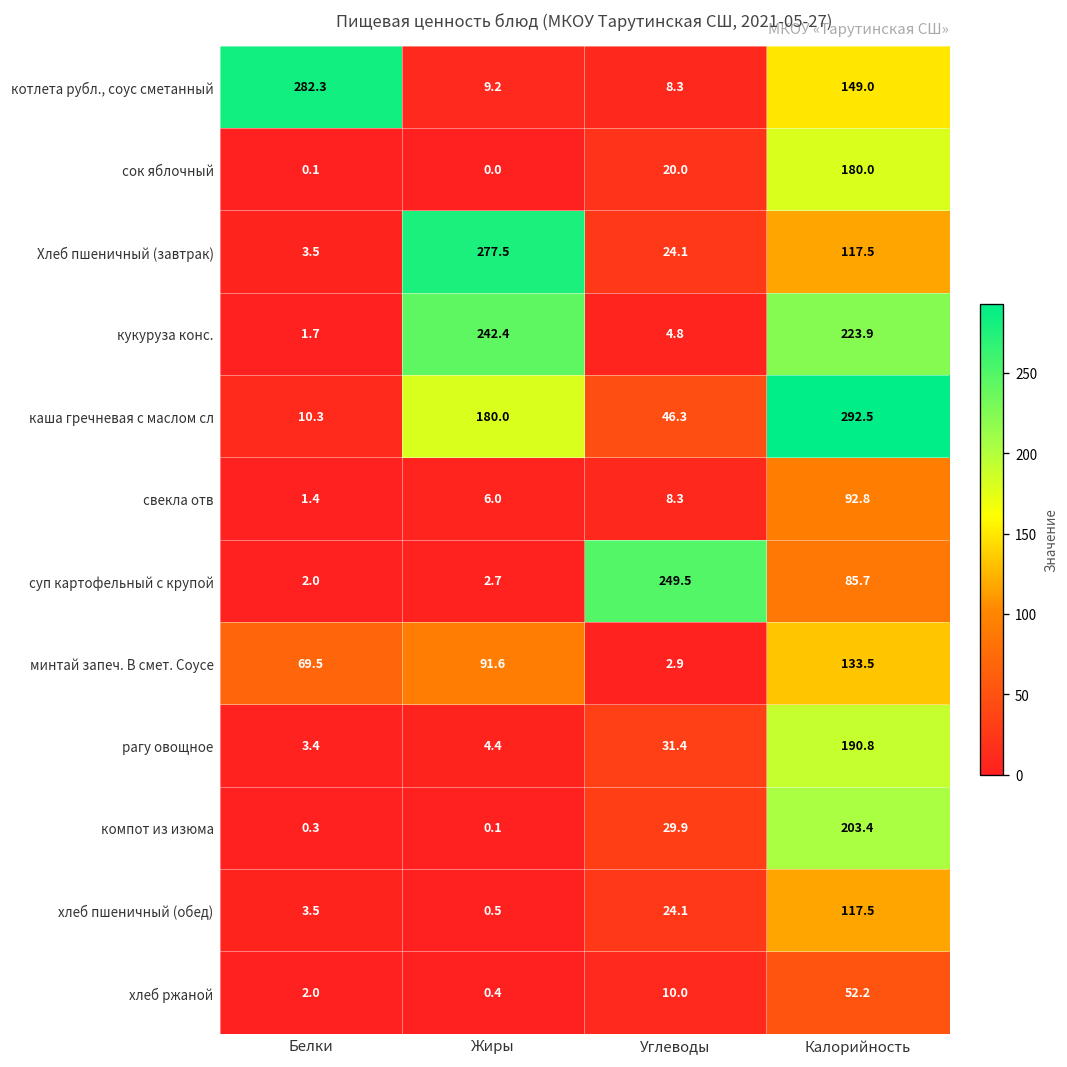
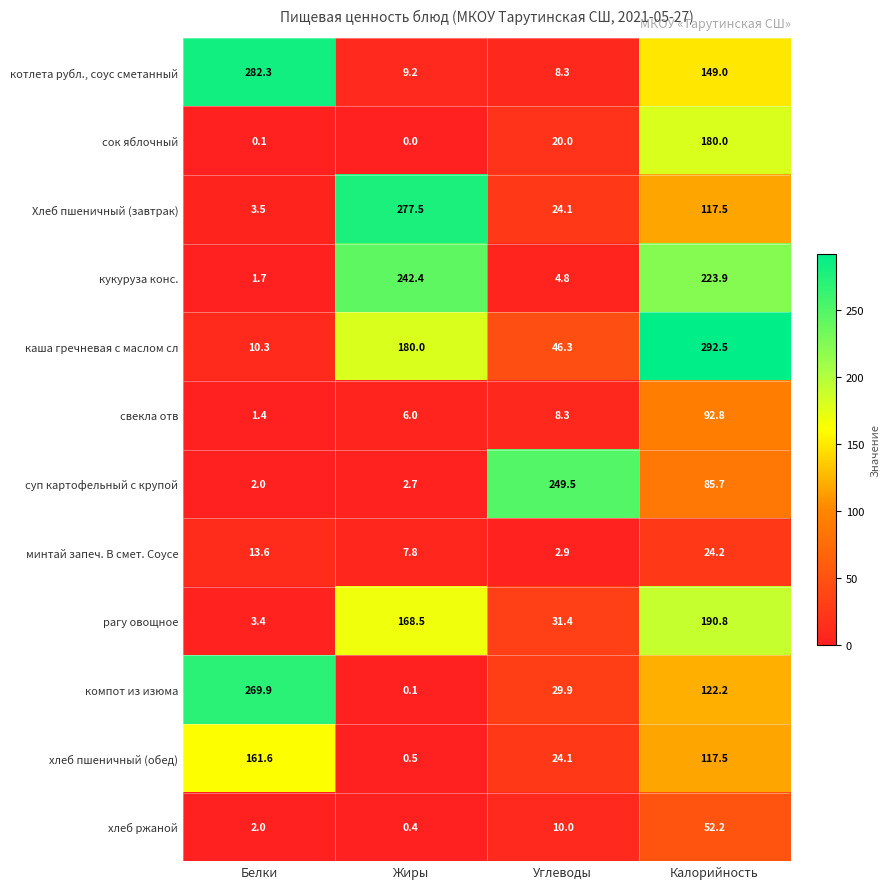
минтай запеч. В смет. Соусе, Белки: 69.5 -> 13.6
минтай запеч. В смет. Соусе, Жиры: 91.6 -> 7.8
минтай запеч. В смет. Соусе, Калорийность: 133.5 -> 24.2
рагу овощное, Жиры: 4.4 -> 168.5
компот из изюма, Белки: 0.3 -> 269.9
компот из изюма, Калорийность: 203.4 -> 122.2
хлеб пшеничный (обед), Белки: 3.5 -> 161.6
